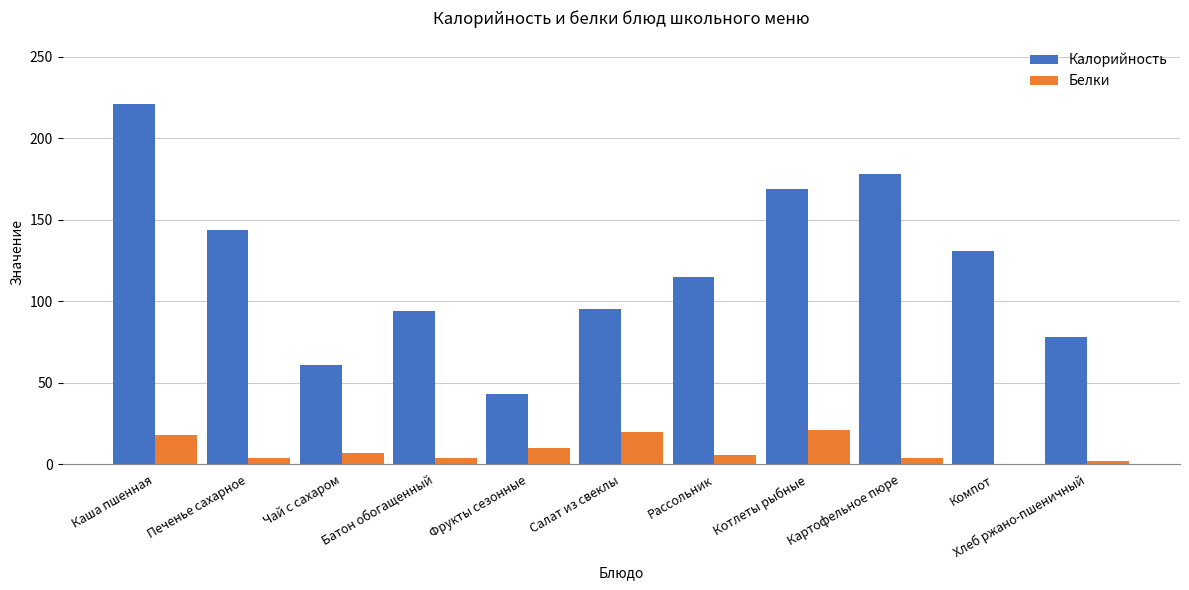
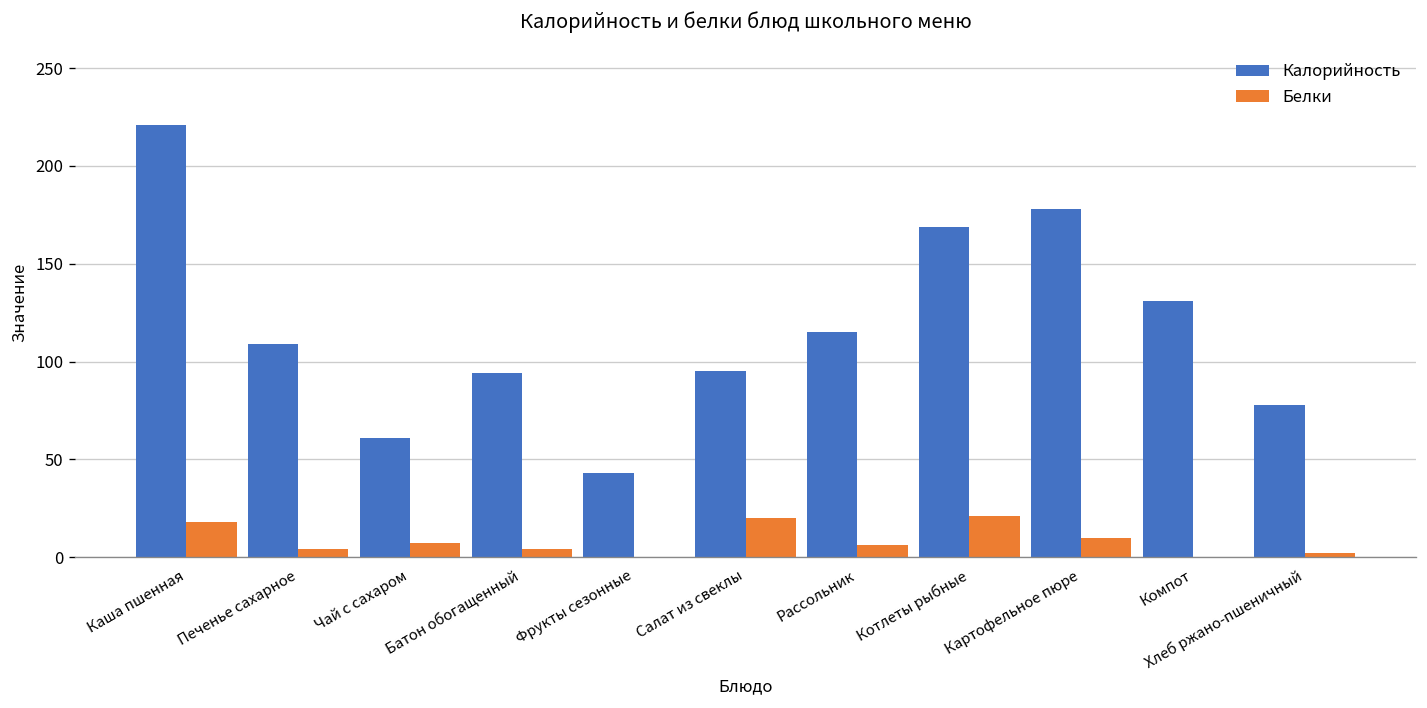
Калорийность, Печенье сахарное: 144 -> 109
Белки, Фрукты сезонные: 10 -> 0
Белки, Картофельное пюре: 4 -> 10
